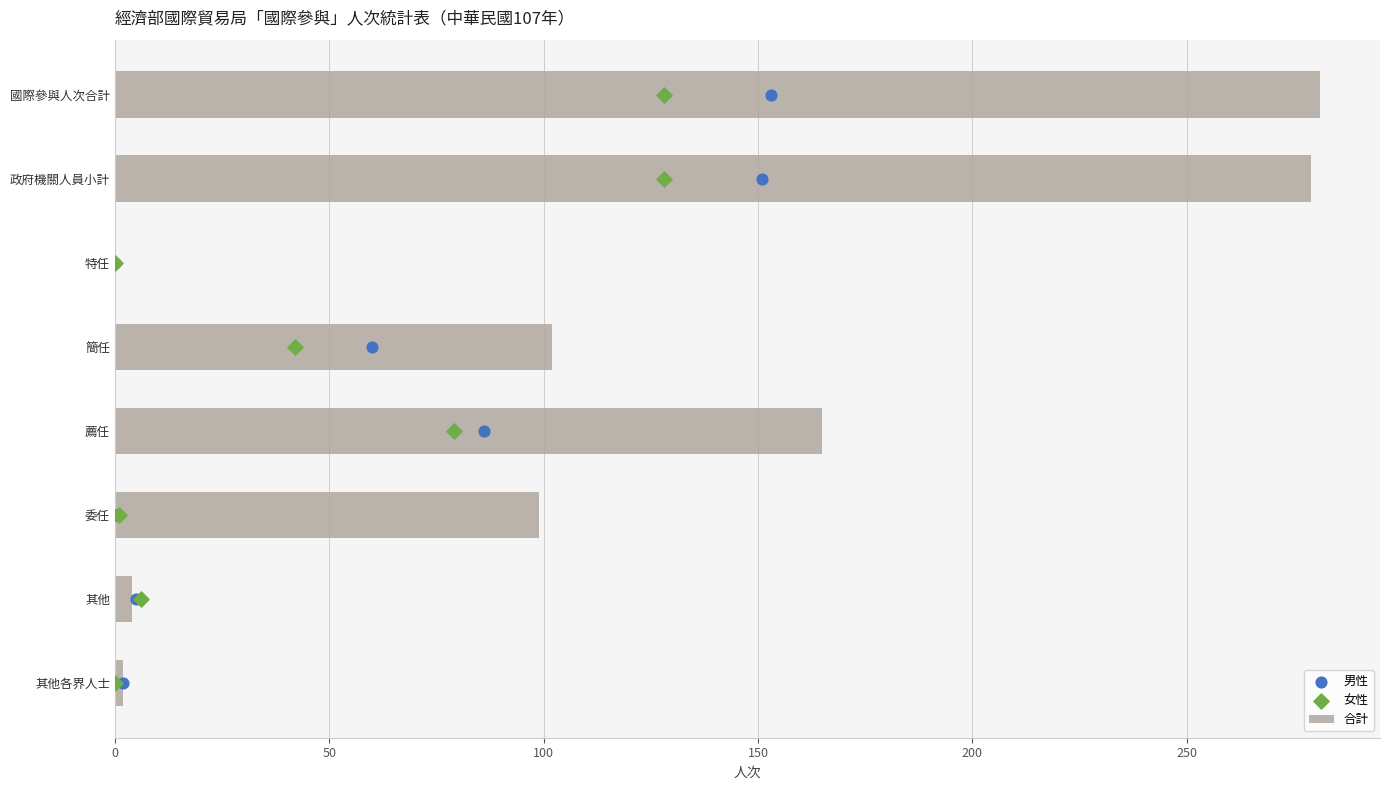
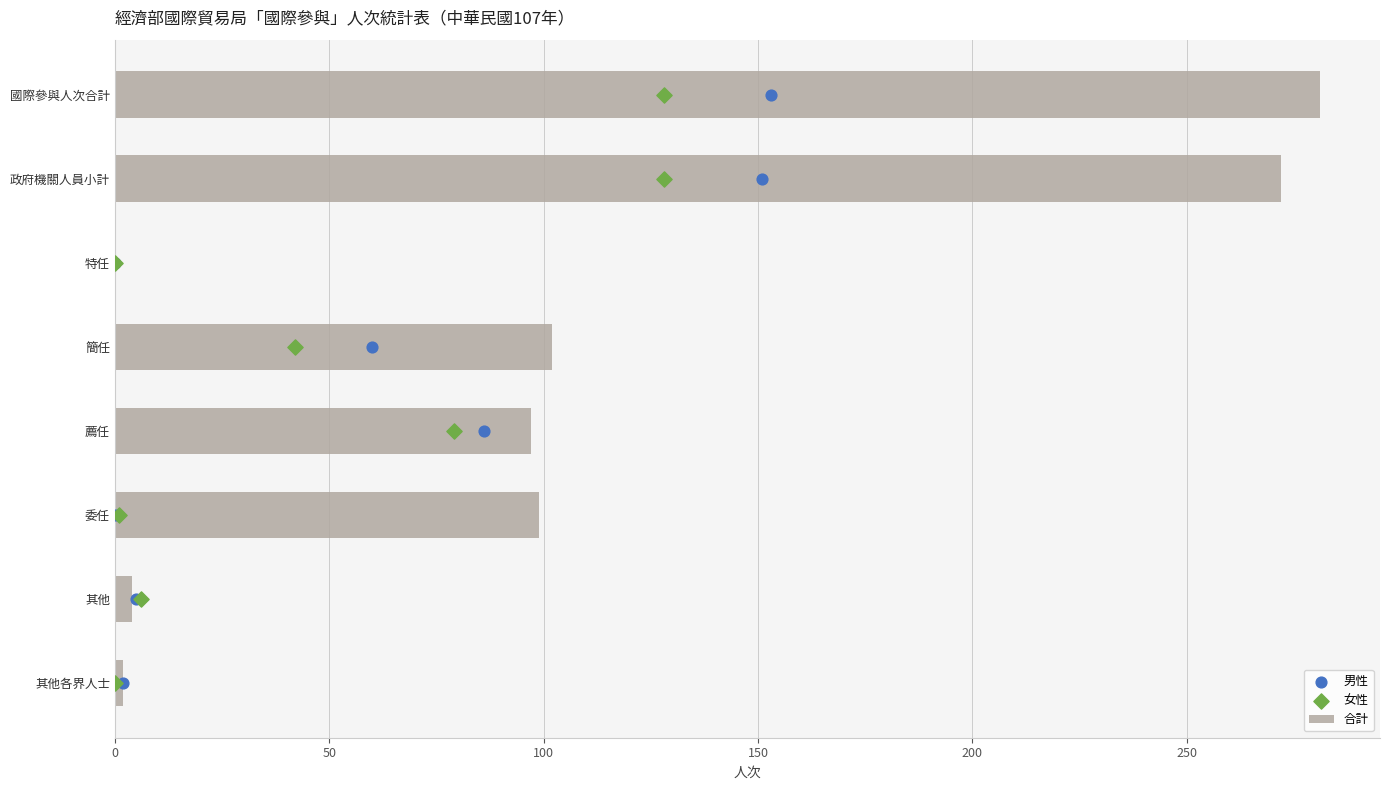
合計, 政府機關人員小計: 279 -> 272
合計, 薦任: 165 -> 97
